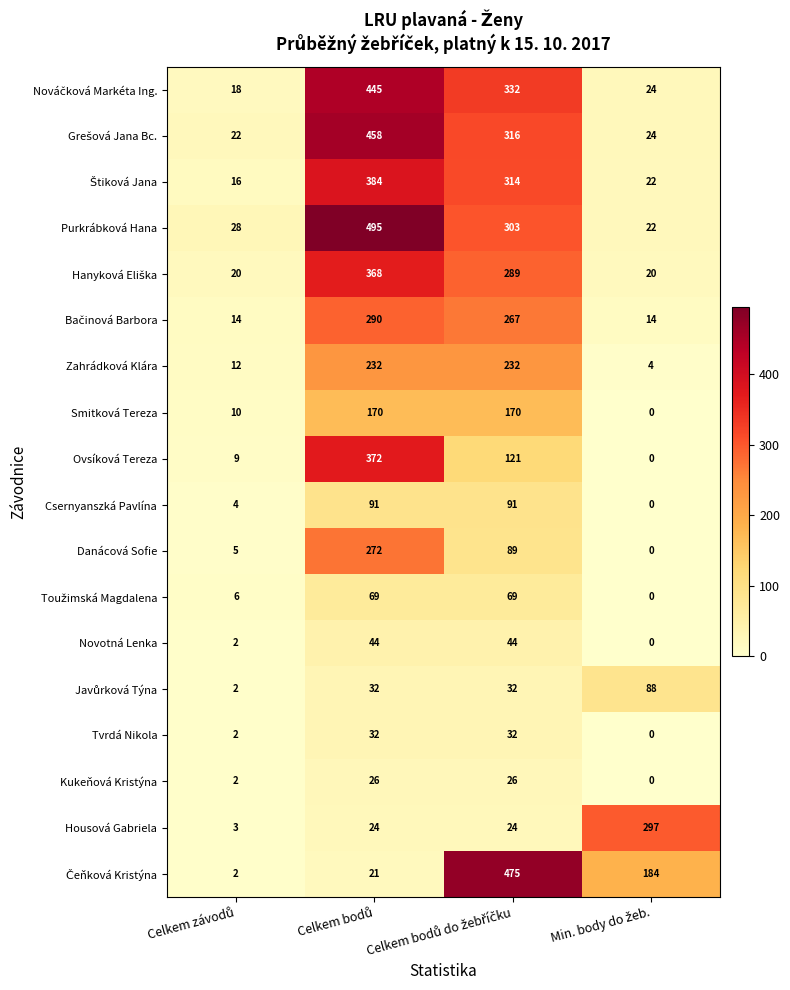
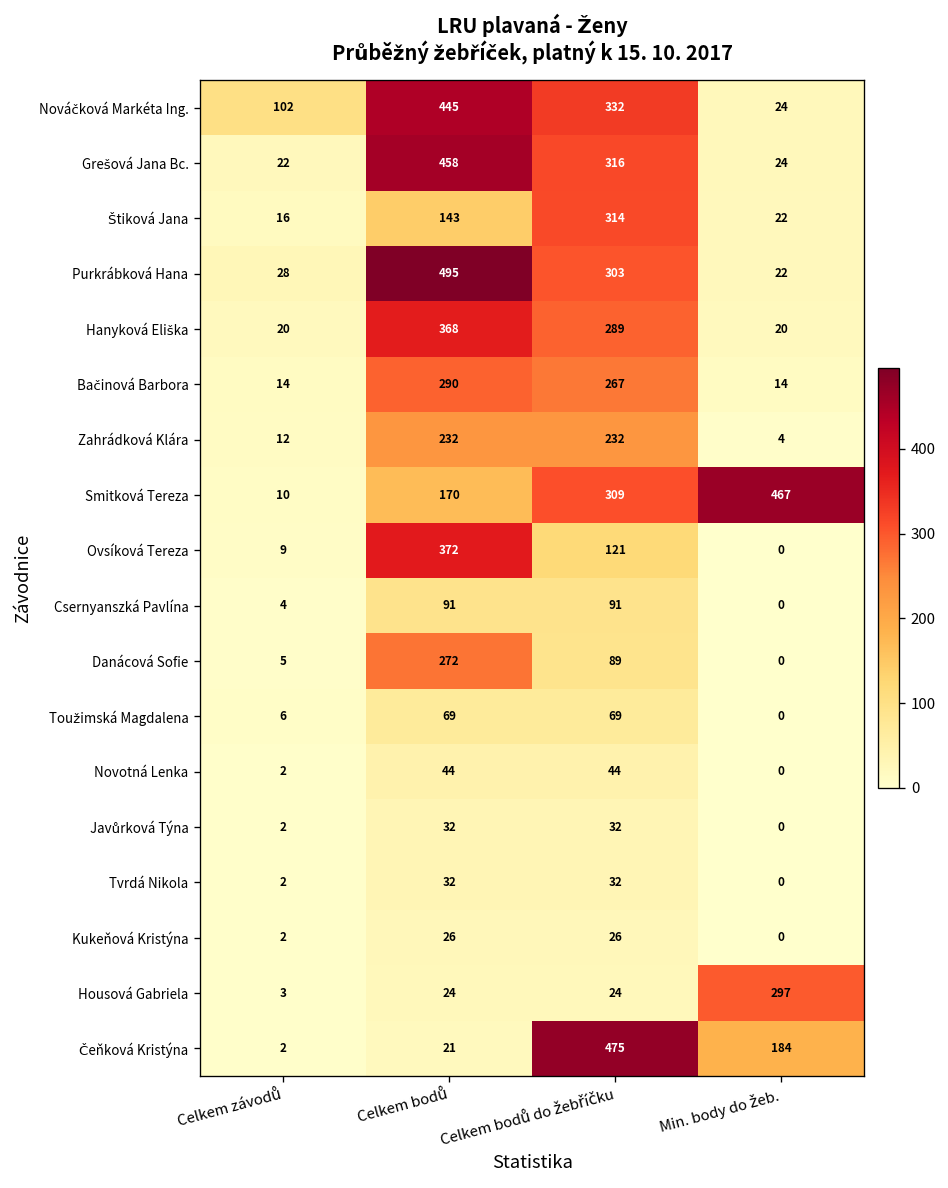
Nováčková Markéta Ing., Celkem závodů: 18 -> 102
Štiková Jana, Celkem bodů: 384 -> 143
Smitková Tereza, Celkem bodů do žebříčku: 170 -> 309
Smitková Tereza, Min. body do žeb.: 0 -> 467
Javůrková Týna, Min. body do žeb.: 88 -> 0
